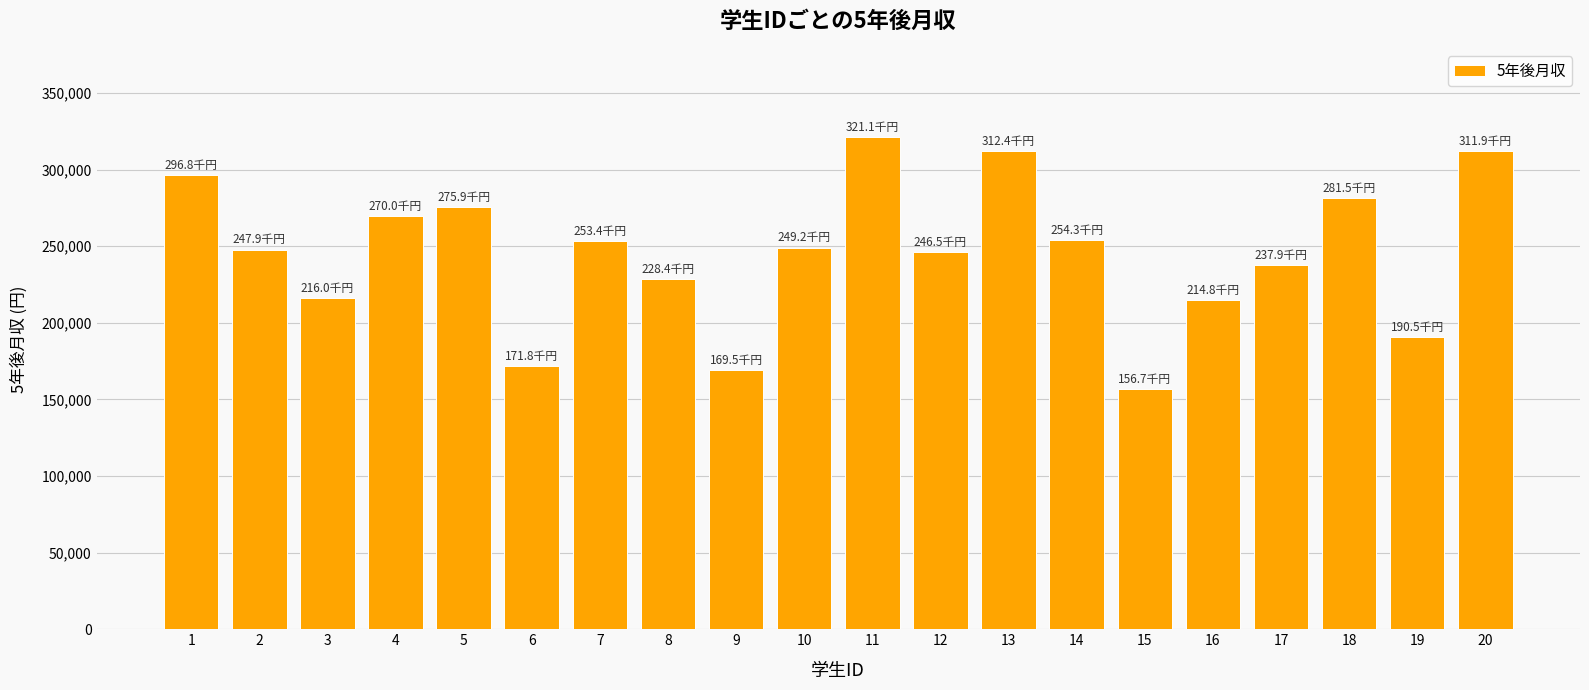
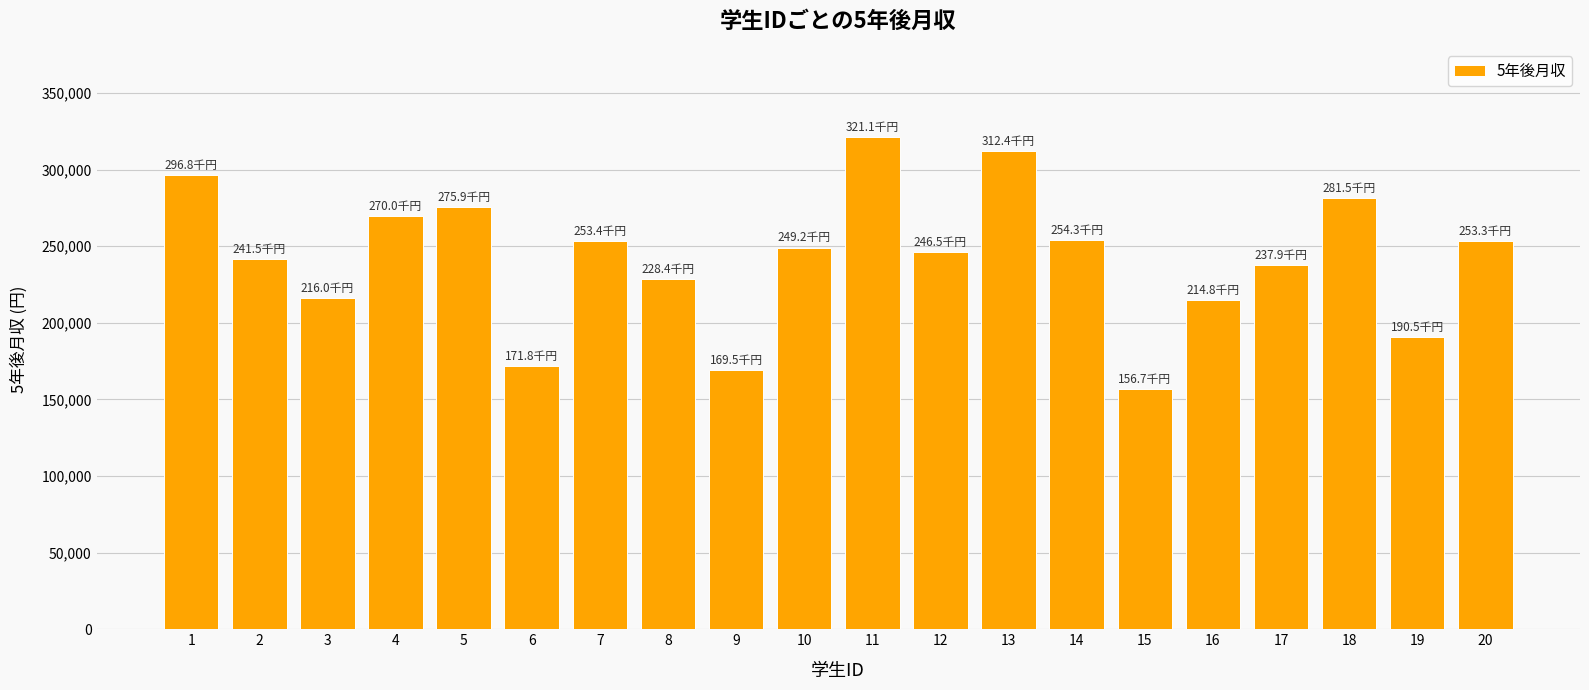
2: 247.9 -> 241.5
20: 311.9 -> 253.3
